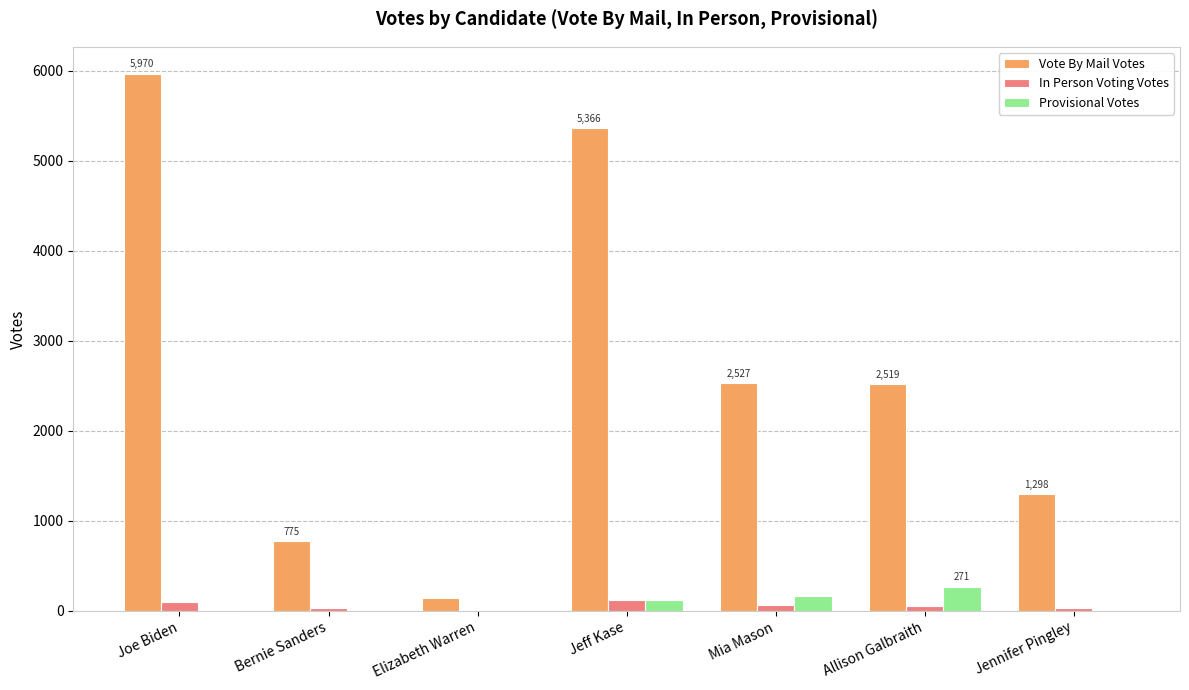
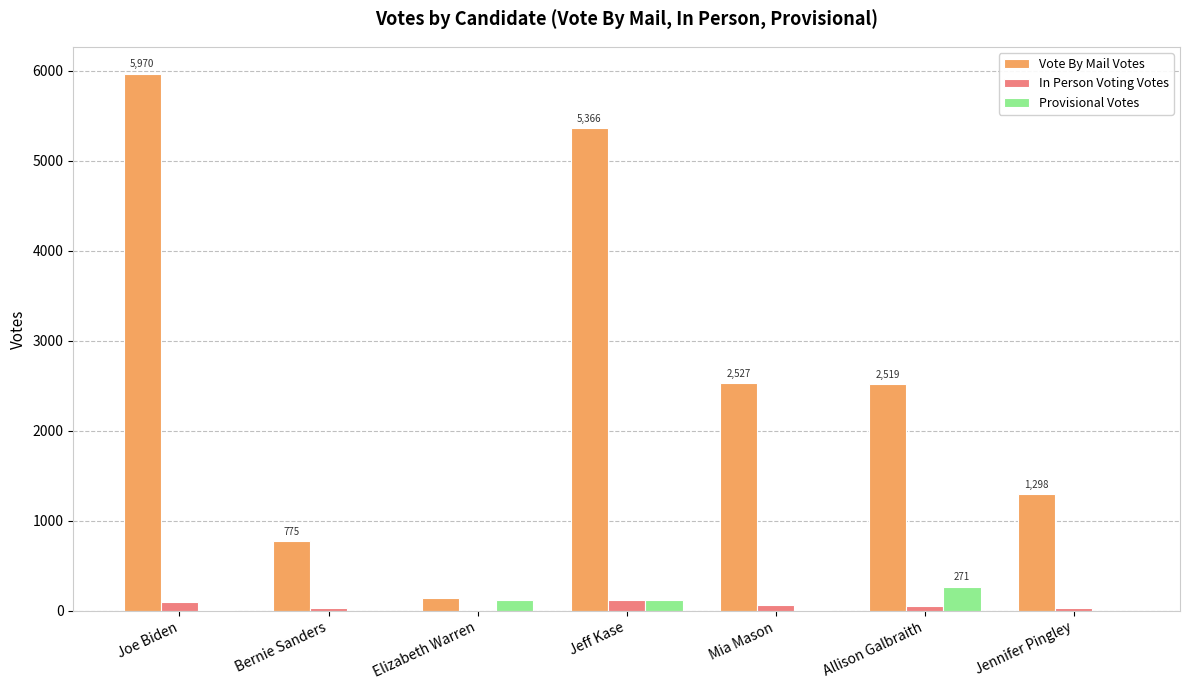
Provisional Votes, Elizabeth Warren: 0 -> 100
Provisional Votes, Mia Mason: 200 -> 0
